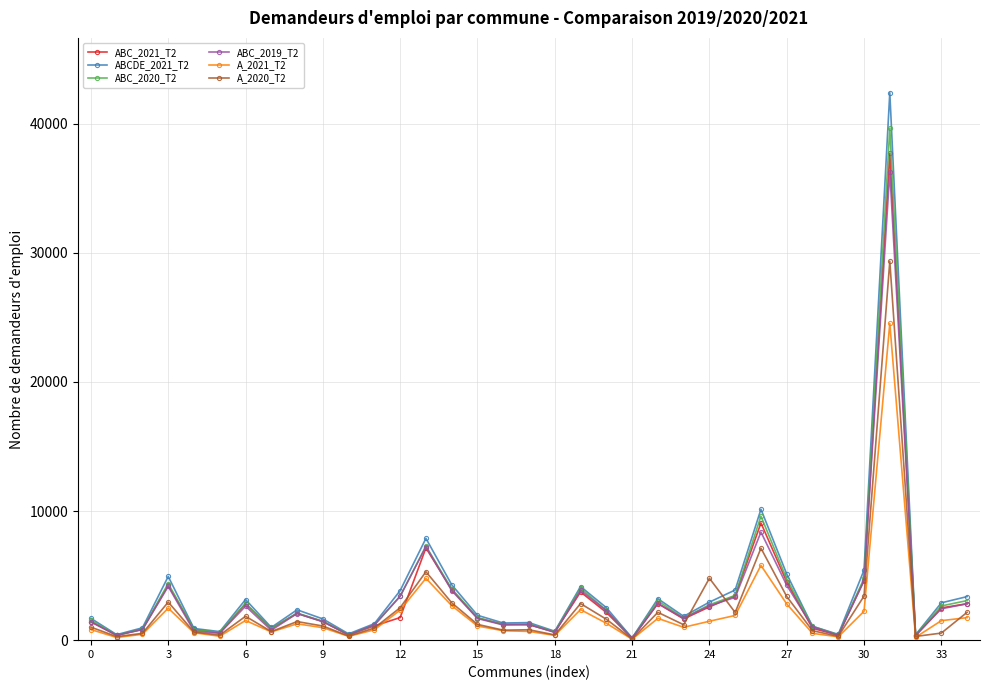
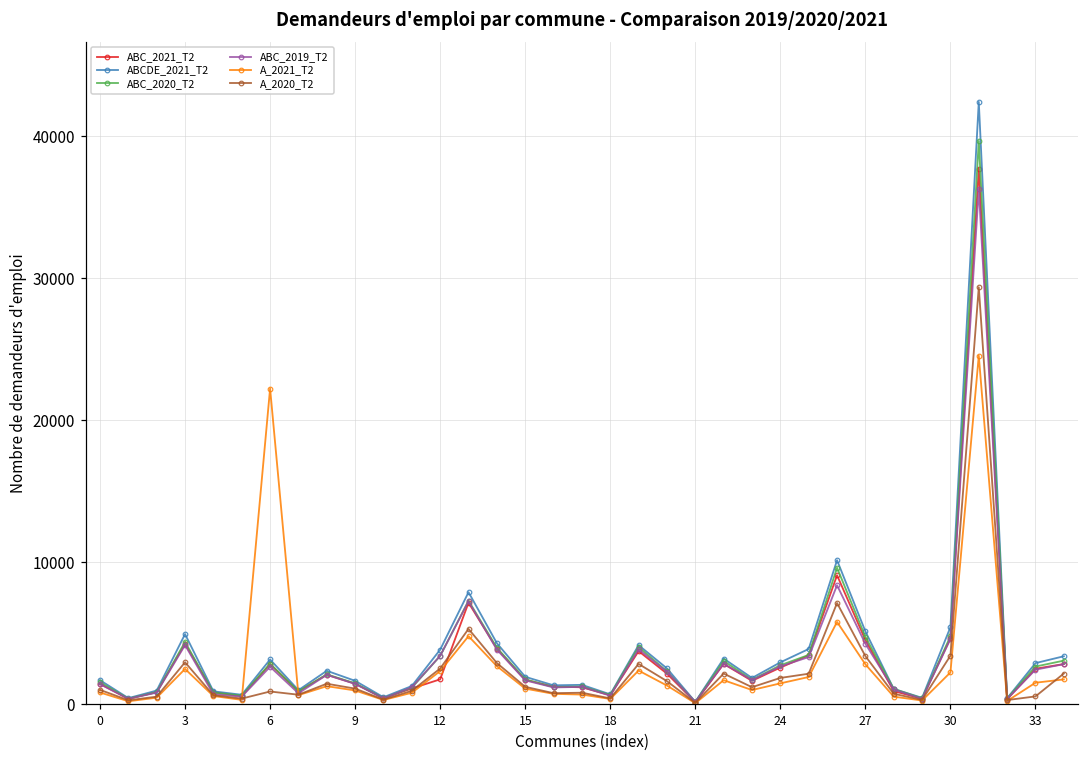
A_2021_T2, 6: 1500 -> 22200
A_2020_T2, 6: 1800 -> 900
A_2020_T2, 24: 4800 -> 1800
